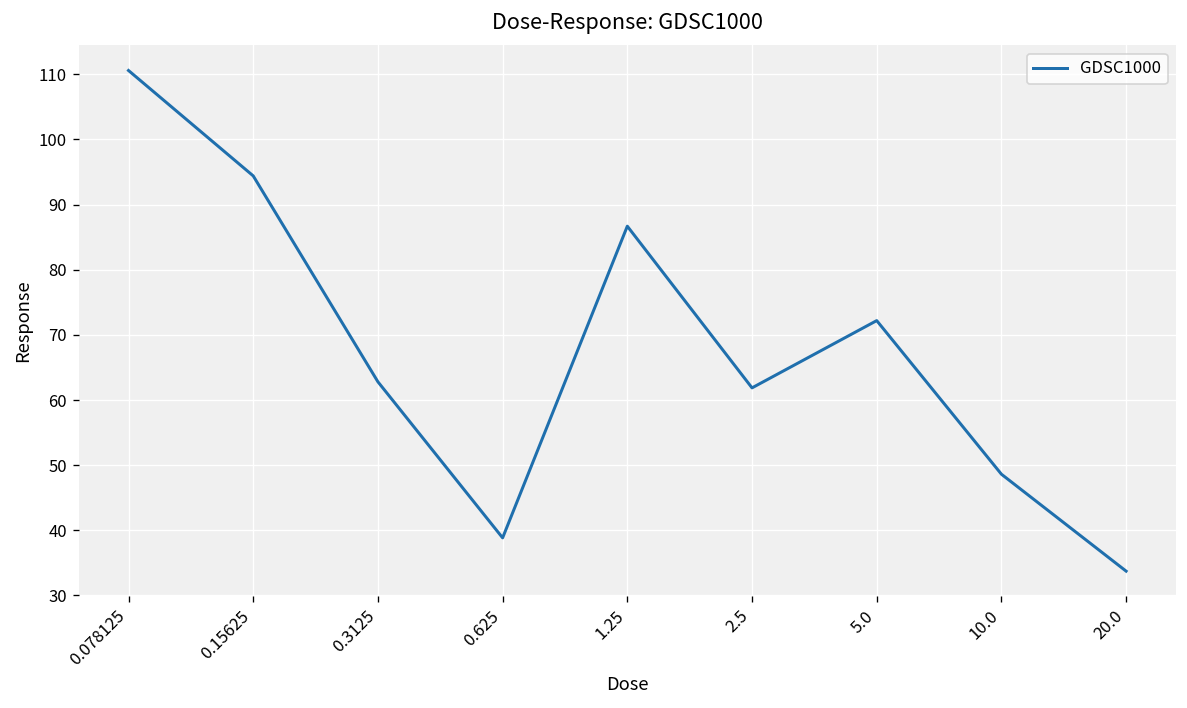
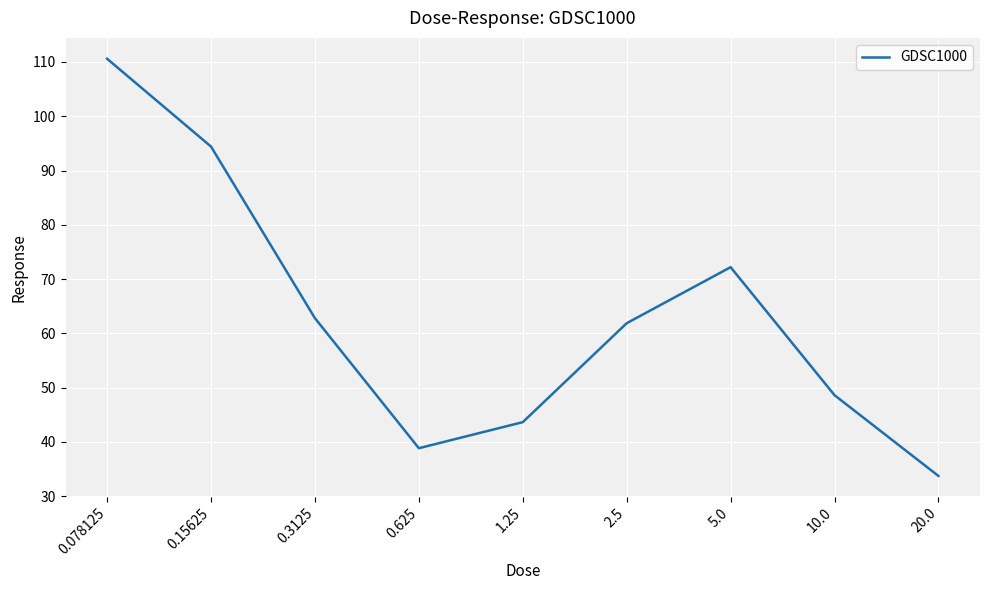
1.25: 87 -> 44
